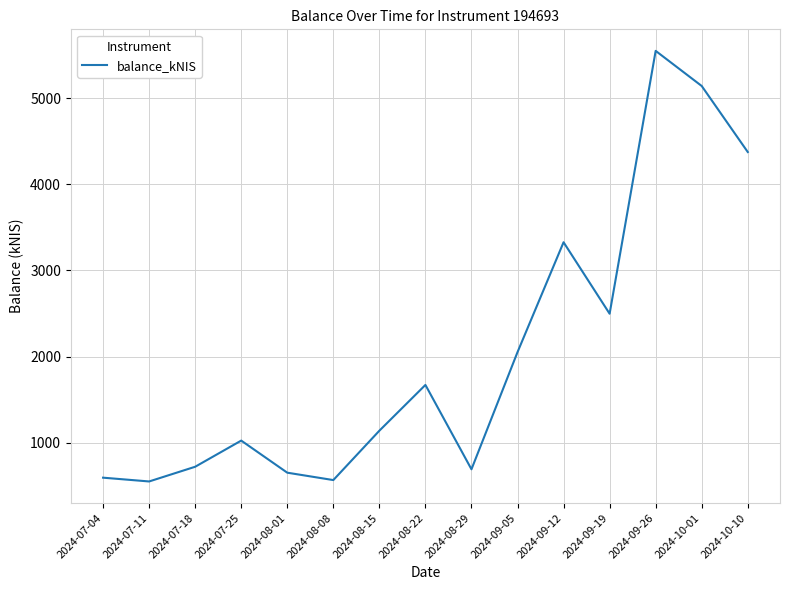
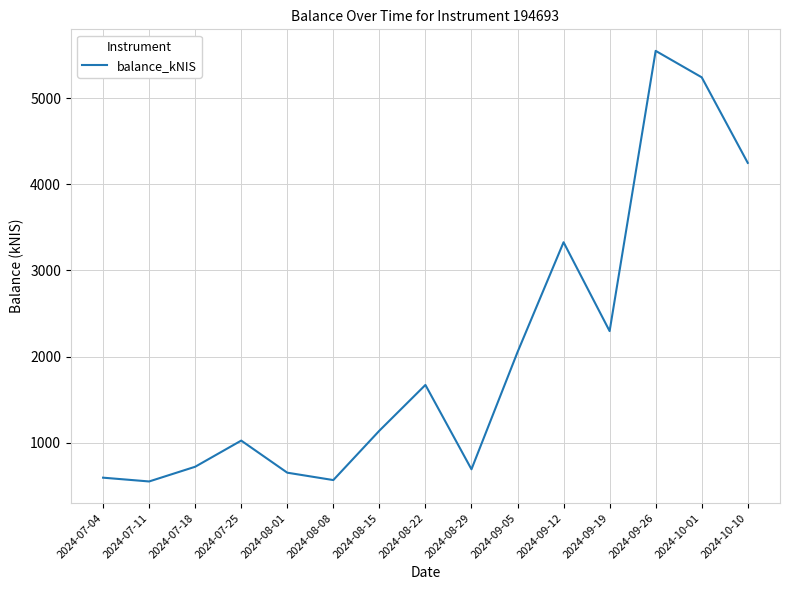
2024-09-19: 2500 -> 2300
2024-10-01: 5100 -> 5200
2024-10-10: 4400 -> 4200
